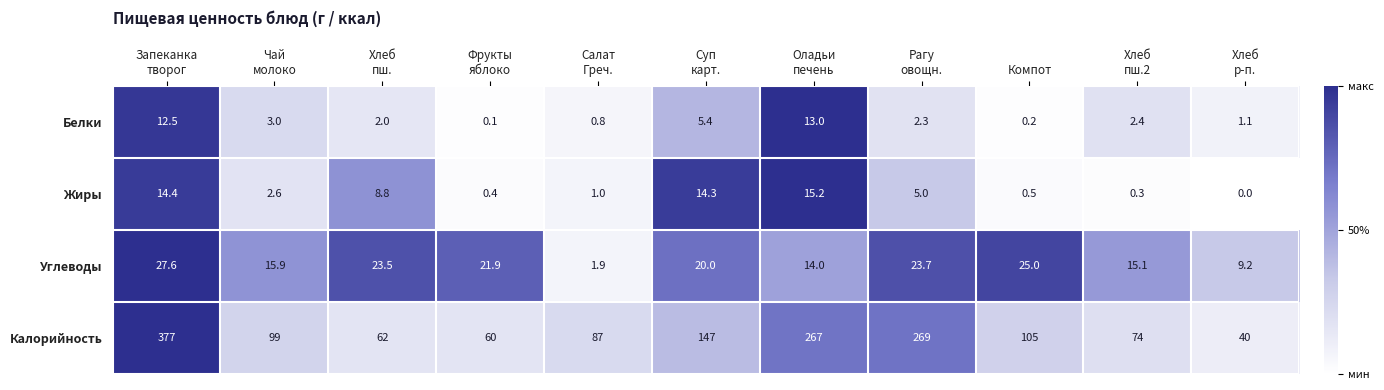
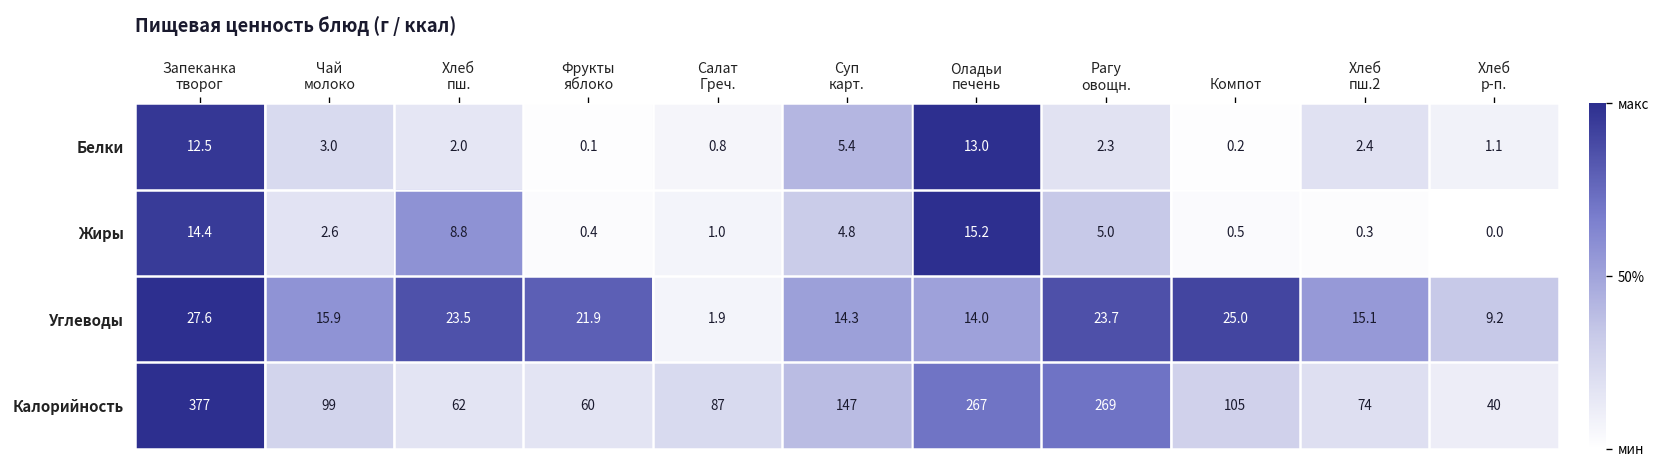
Жиры, Суп карт.: 14.3 -> 4.8
Углеводы, Суп карт.: 20.0 -> 14.3
